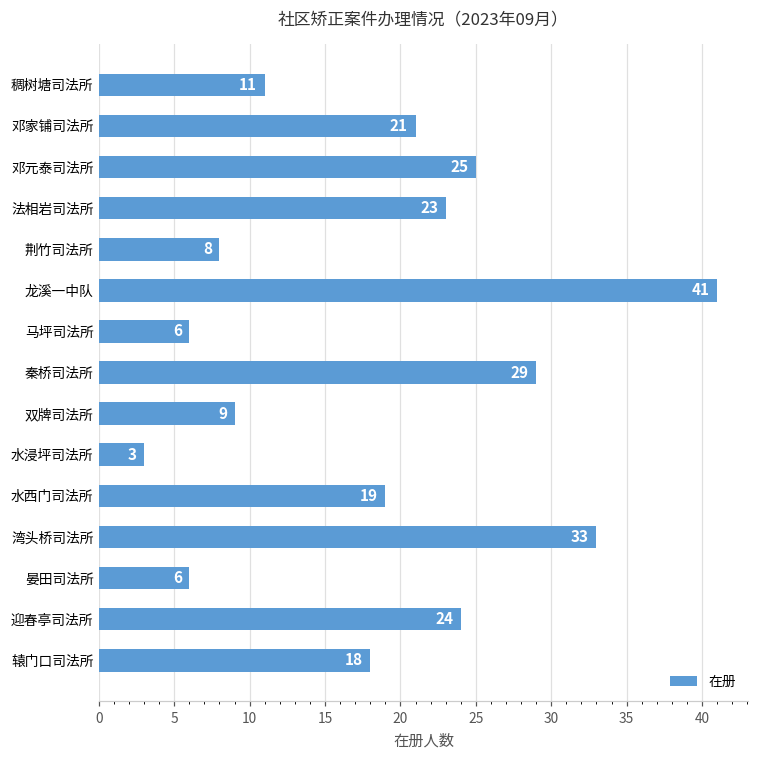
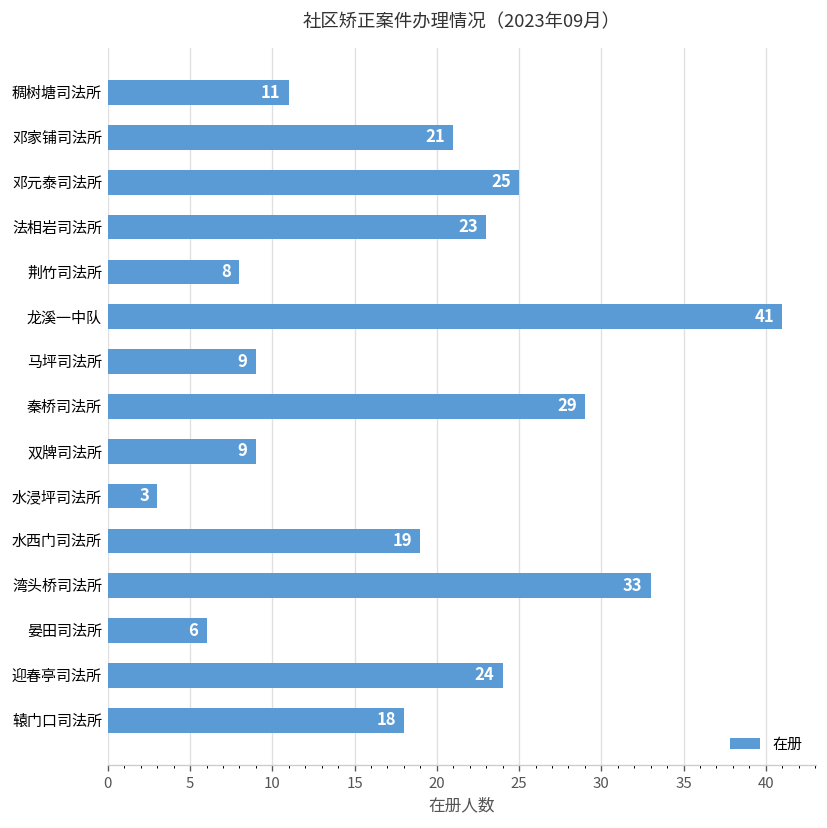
马坪司法所: 6 -> 9
